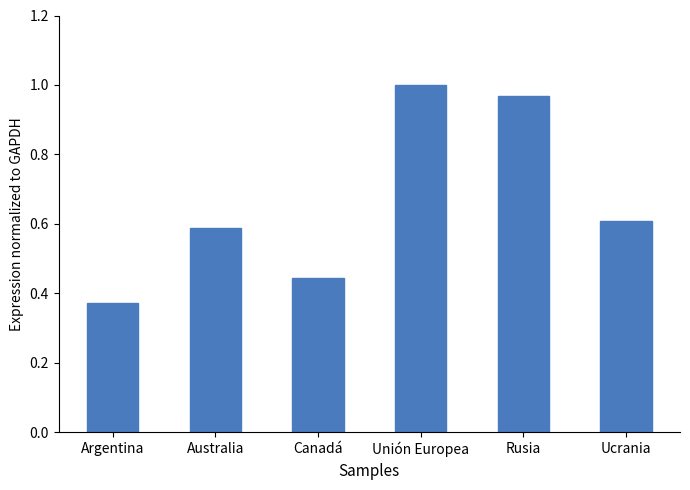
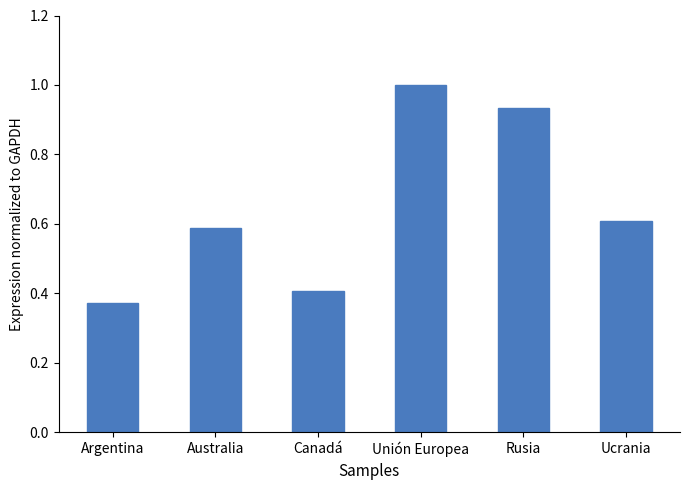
Canadá: 0.45 -> 0.41
Rusia: 0.97 -> 0.93
